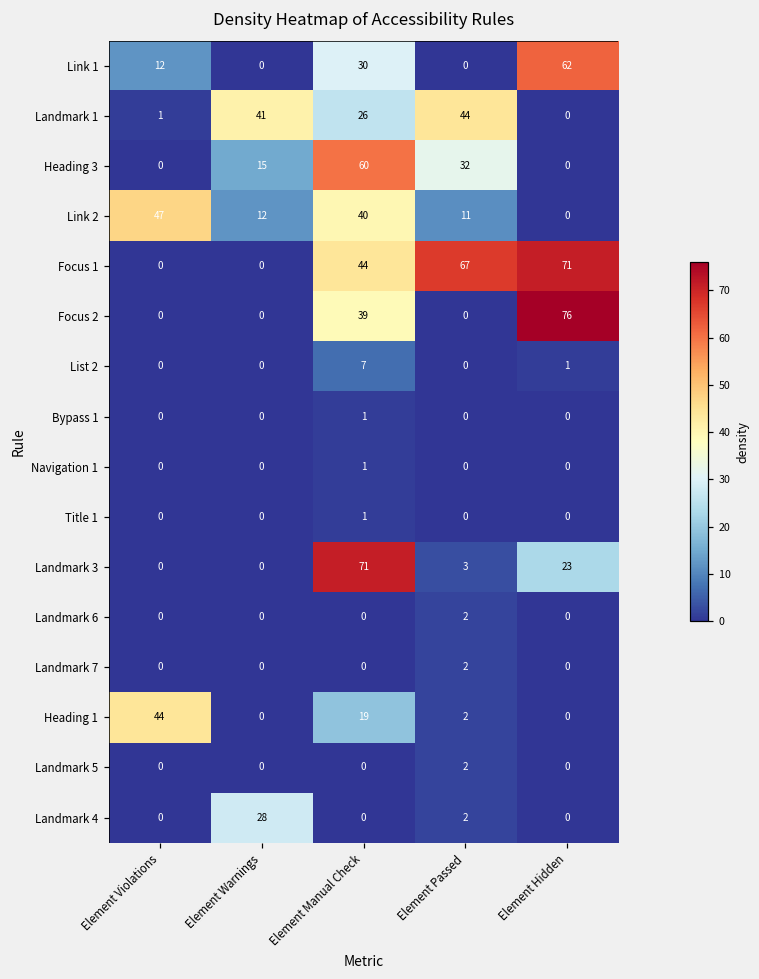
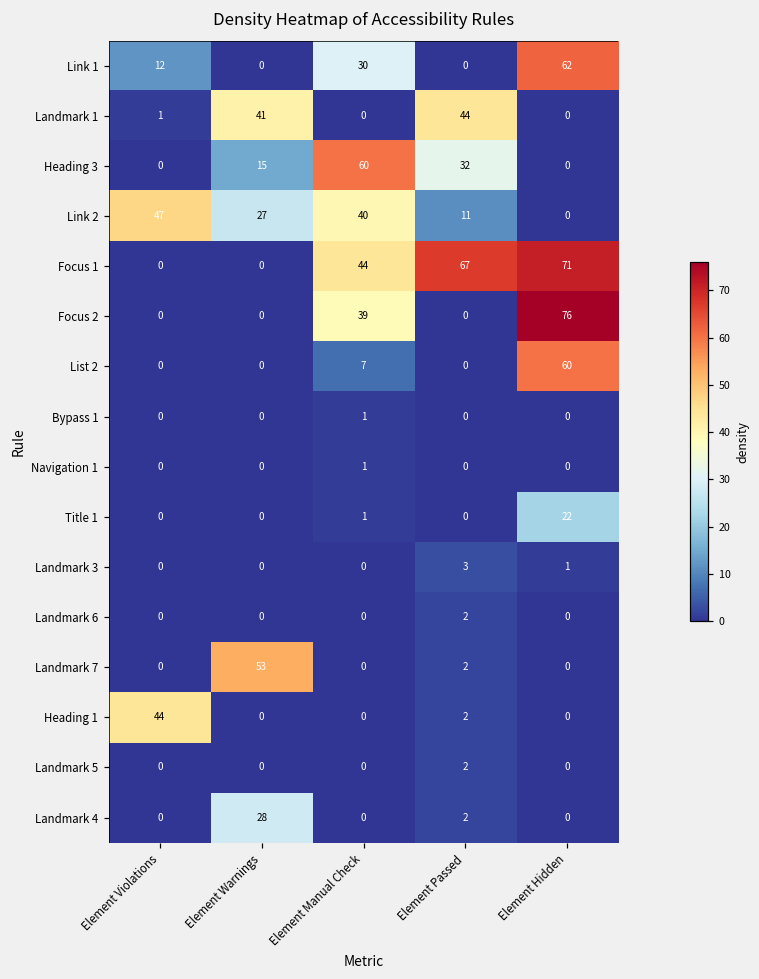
Landmark 1, Element Manual Check: 26 -> 0
Link 2, Element Warnings: 12 -> 27
List 2, Element Hidden: 1 -> 60
Title 1, Element Hidden: 0 -> 22
Landmark 3, Element Manual Check: 71 -> 0
Landmark 3, Element Hidden: 23 -> 1
Landmark 7, Element Warnings: 0 -> 53
Heading 1, Element Manual Check: 19 -> 0
